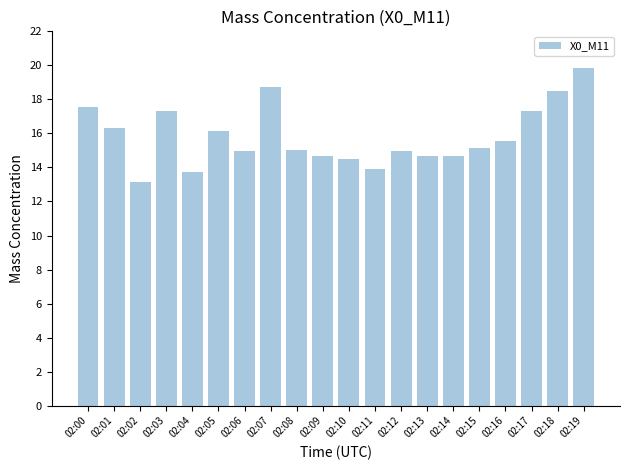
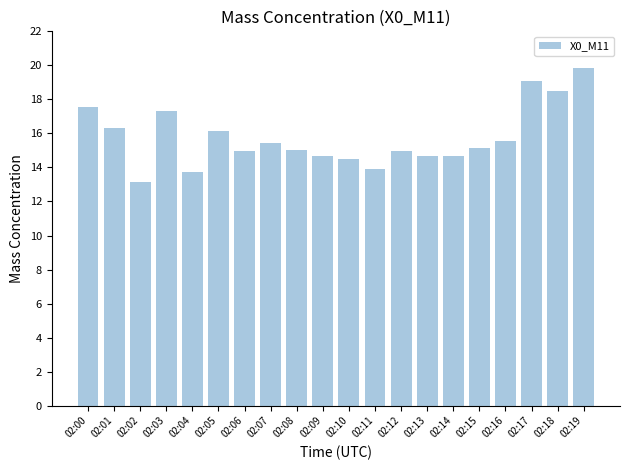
02:07: 18.7 -> 15.4
02:17: 17.3 -> 19.1
